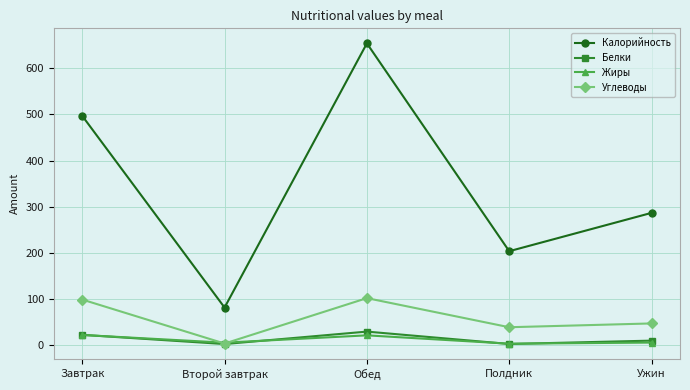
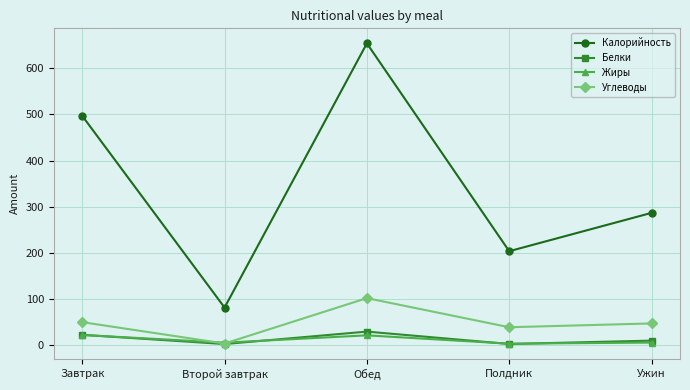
Углеводы, Завтрак: 100 -> 50
